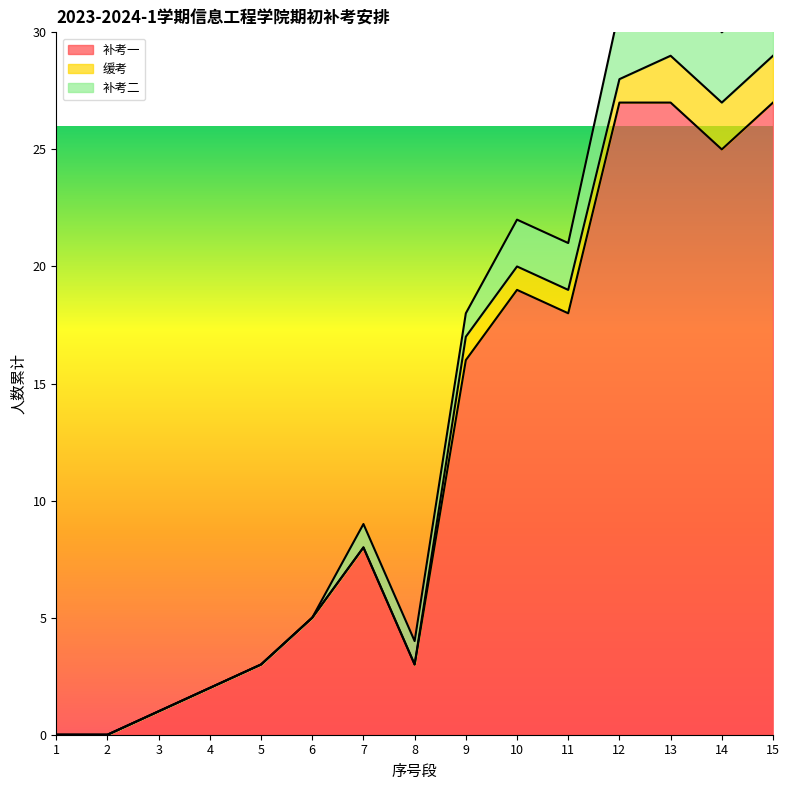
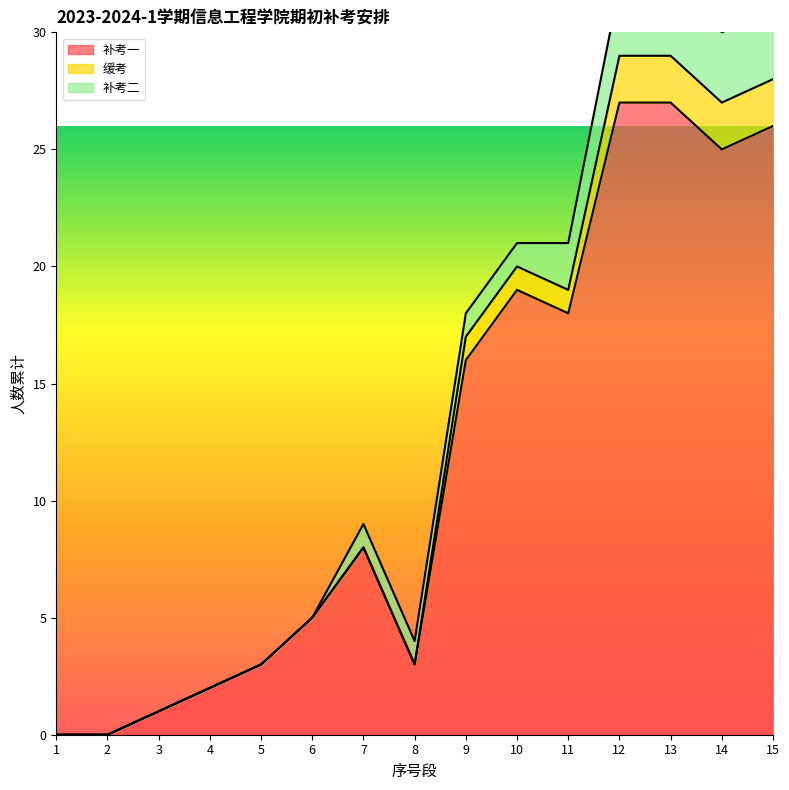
补考二, 10: 2 -> 1
缓考, 12: 1 -> 2
补考一, 15: 27 -> 26
